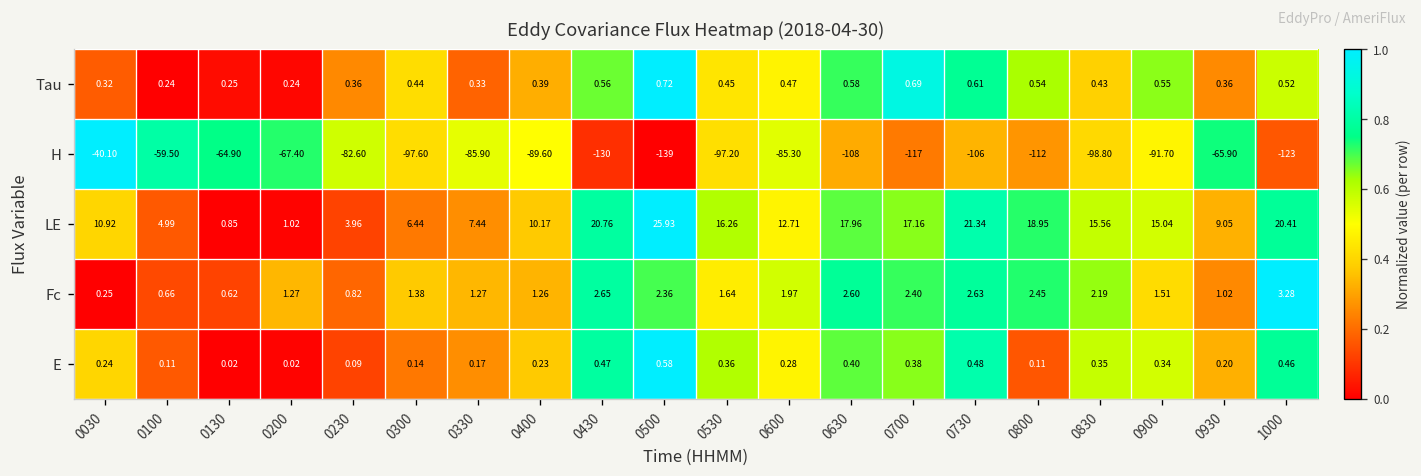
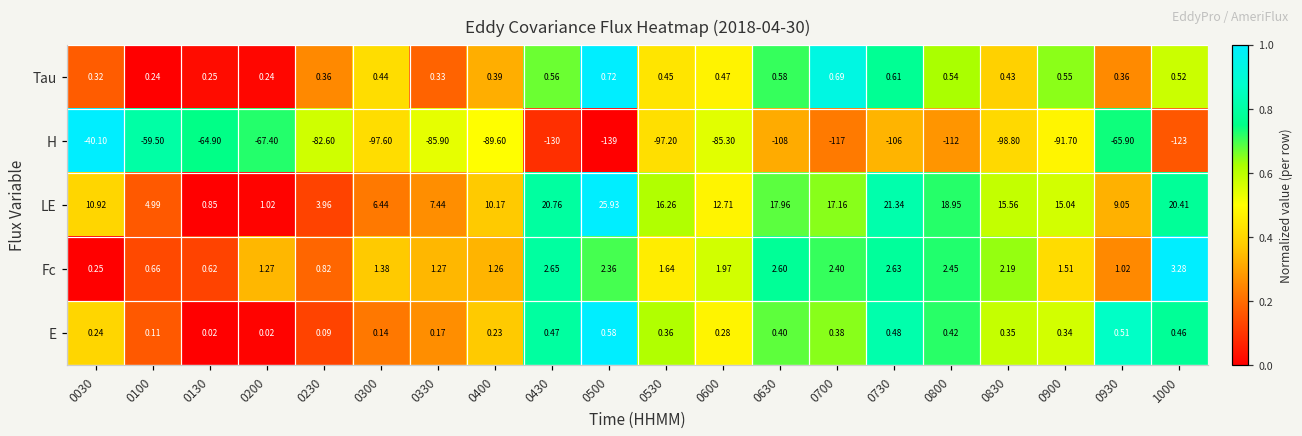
E, 0800: 0.11 -> 0.42
E, 0930: 0.20 -> 0.51
